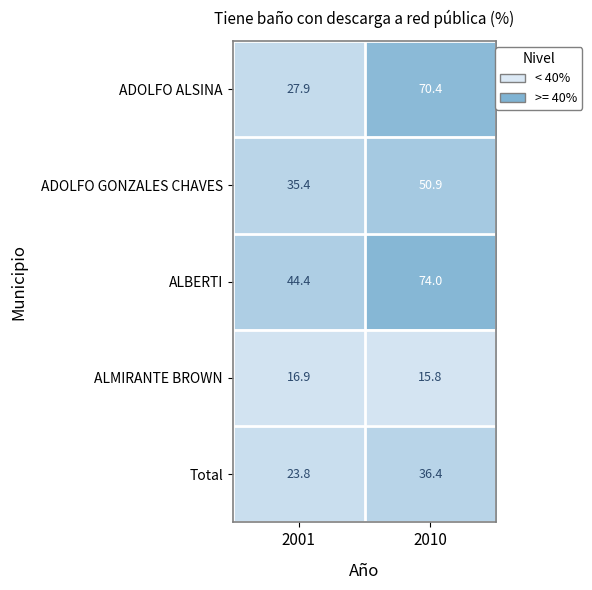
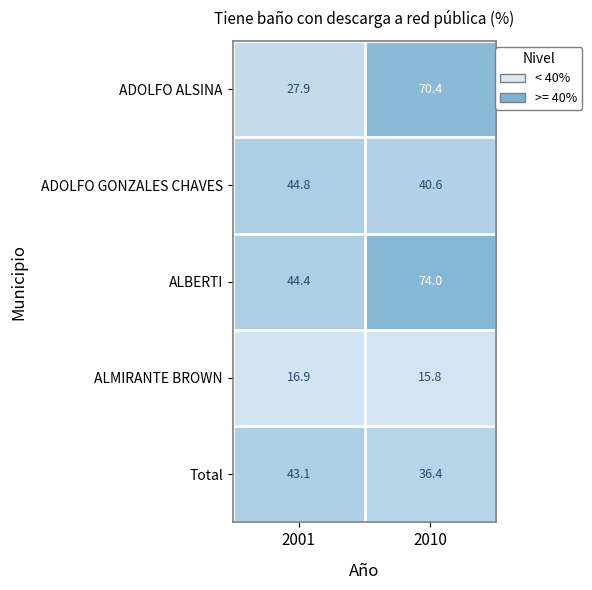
ADOLFO GONZALES CHAVES, 2001: 35.4 -> 44.8
ADOLFO GONZALES CHAVES, 2010: 50.9 -> 40.6
Total, 2001: 23.8 -> 43.1
